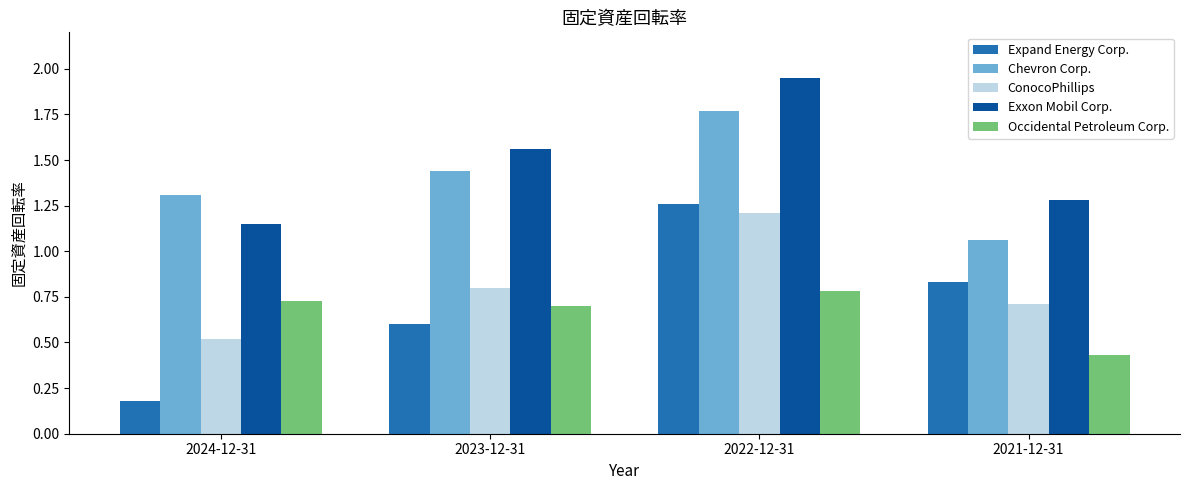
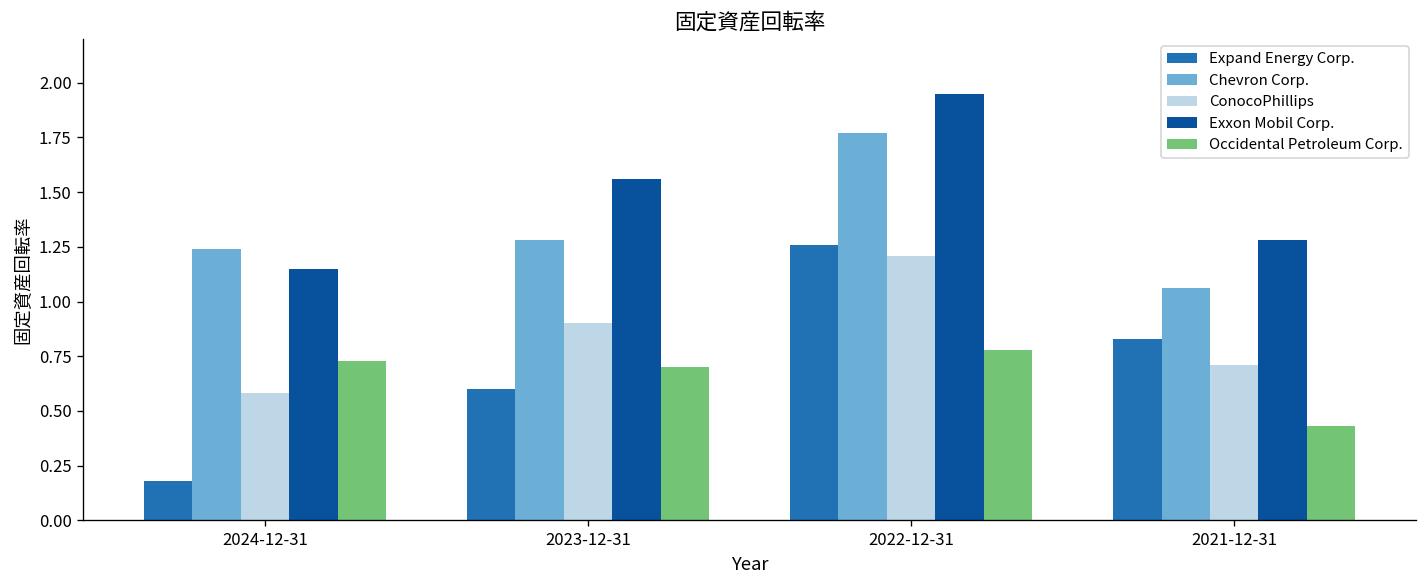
Chevron Corp., 2024-12-31: 1.31 -> 1.24
ConocoPhillips, 2024-12-31: 0.52 -> 0.58
Chevron Corp., 2023-12-31: 1.44 -> 1.28
ConocoPhillips, 2023-12-31: 0.8 -> 0.9
